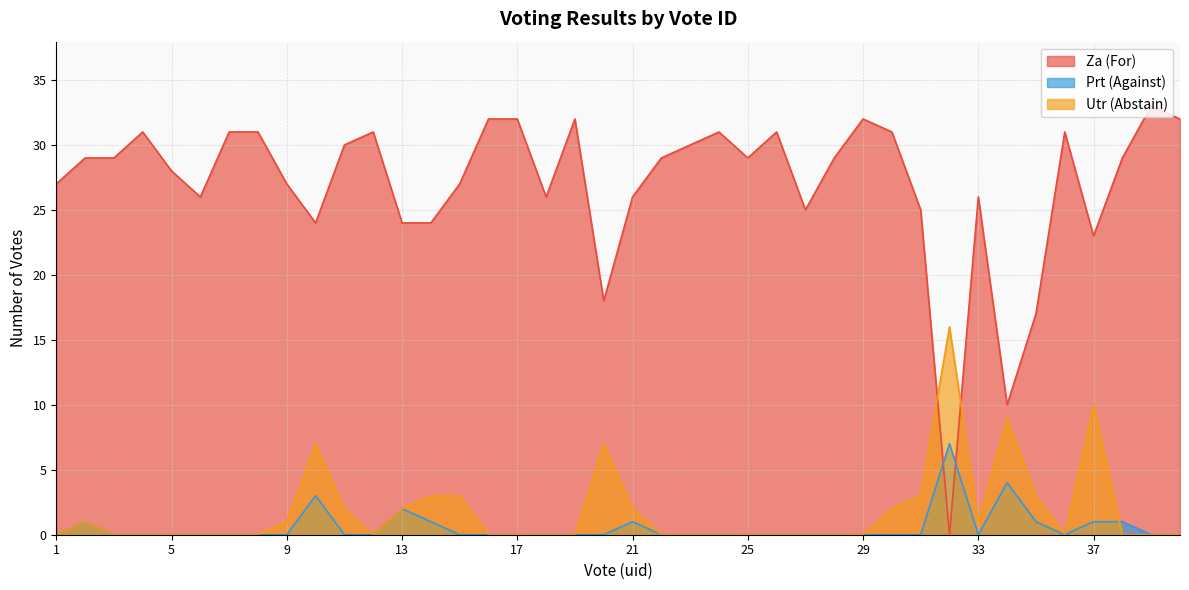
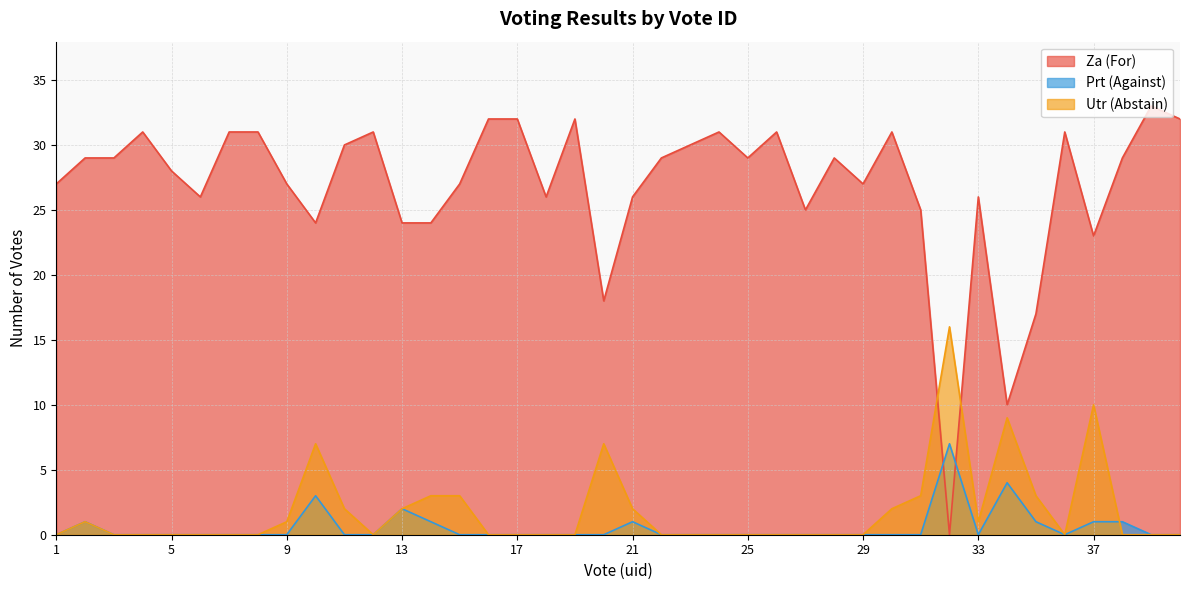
Za (For), 29: 32 -> 27
